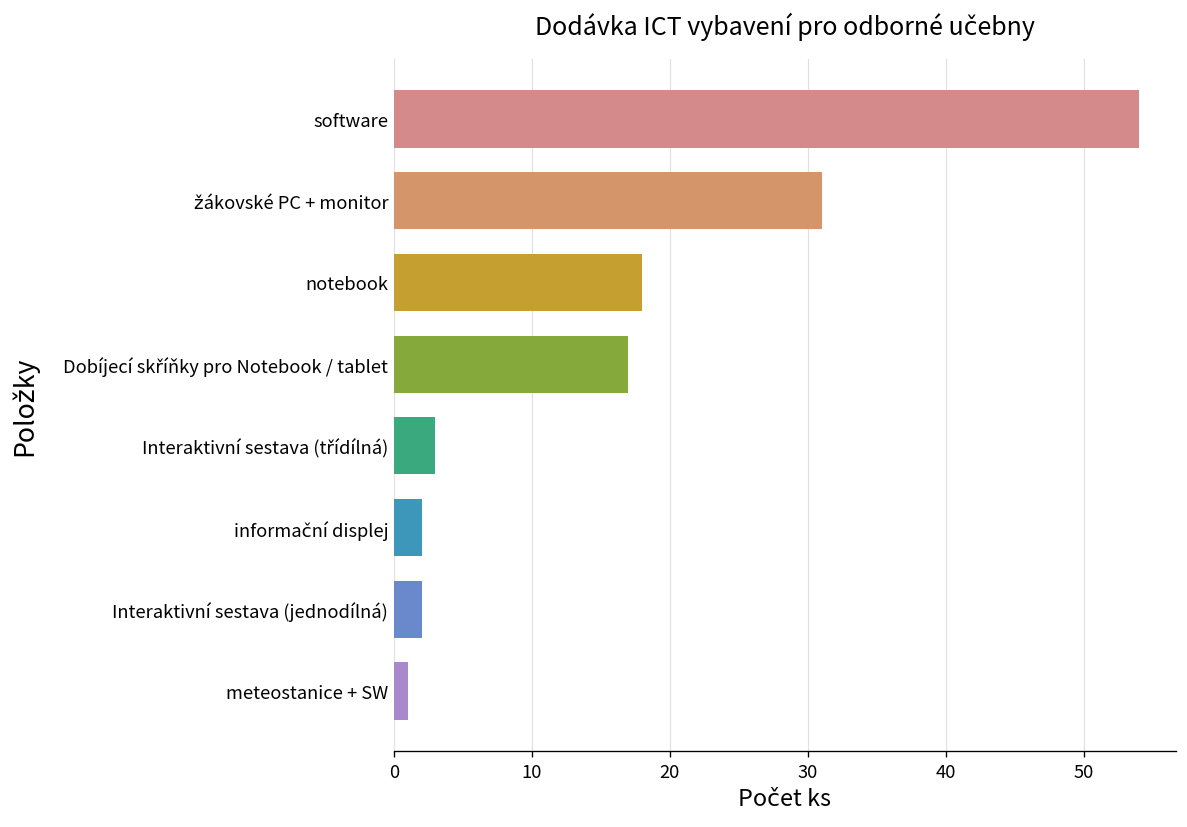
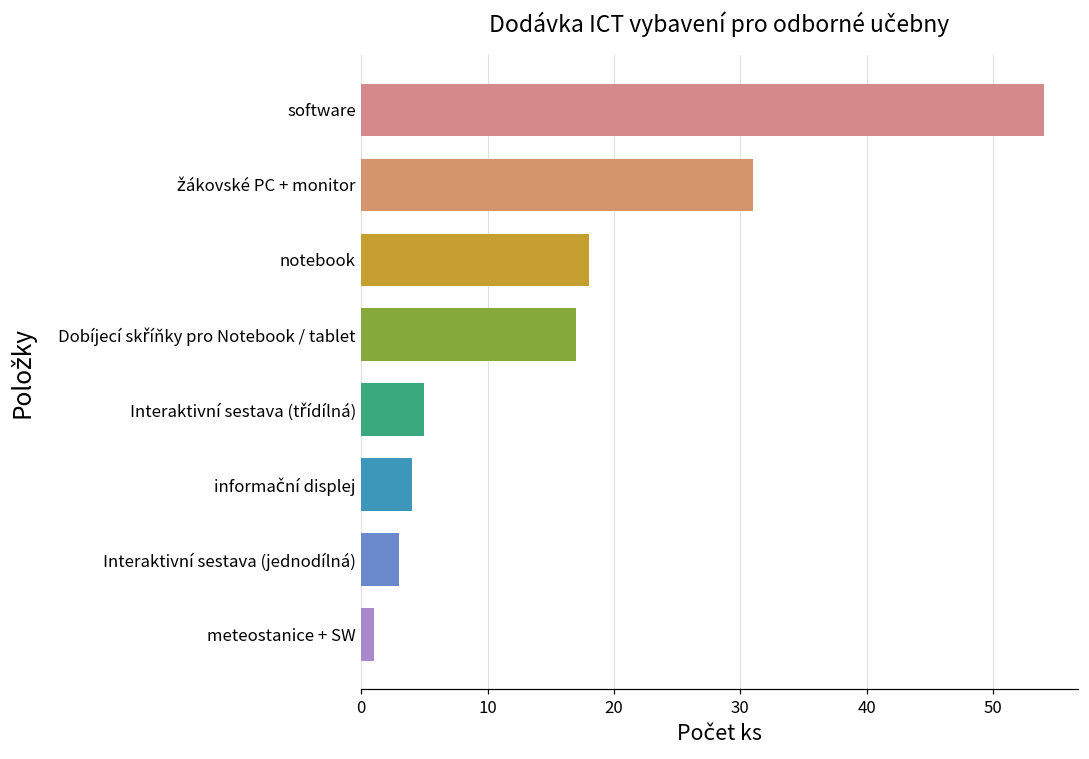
Interaktivní sestava (třídílná): 3 -> 5
informační displej: 2 -> 4
Interaktivní sestava (jednodílná): 2 -> 3
